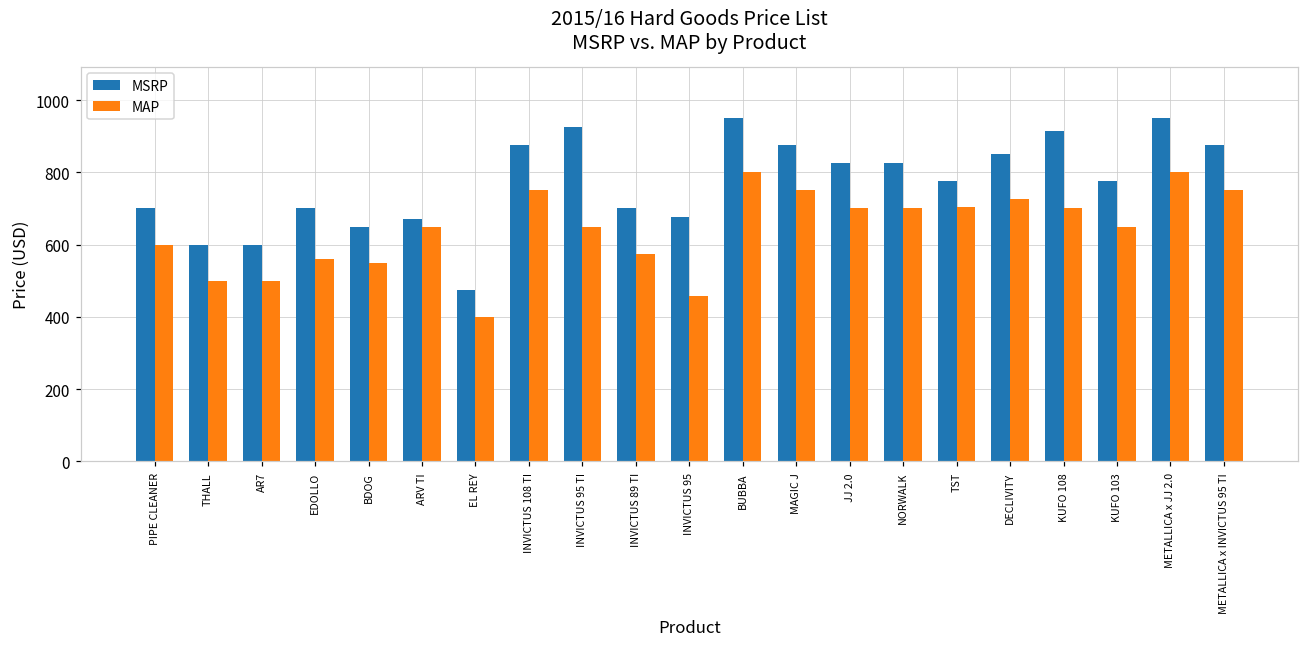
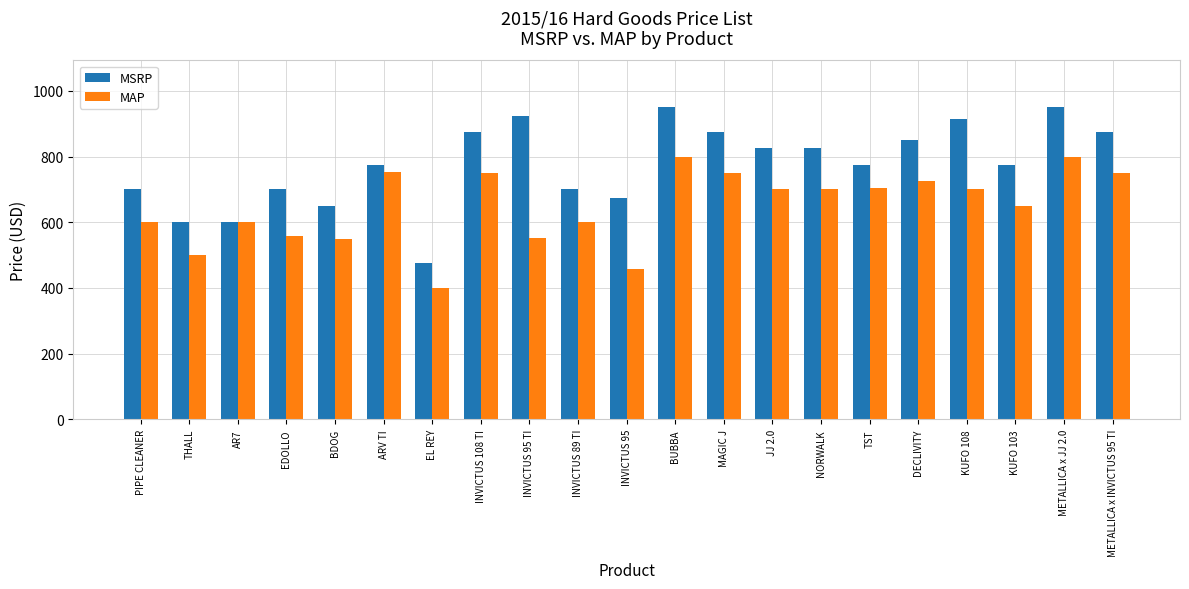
MAP, AR7: 500 -> 600
MSRP, ARV TI: 670 -> 780
MAP, ARV TI: 650 -> 750
MAP, INVICTUS 95 TI: 650 -> 550
MAP, INVICTUS 89 TI: 570 -> 600
